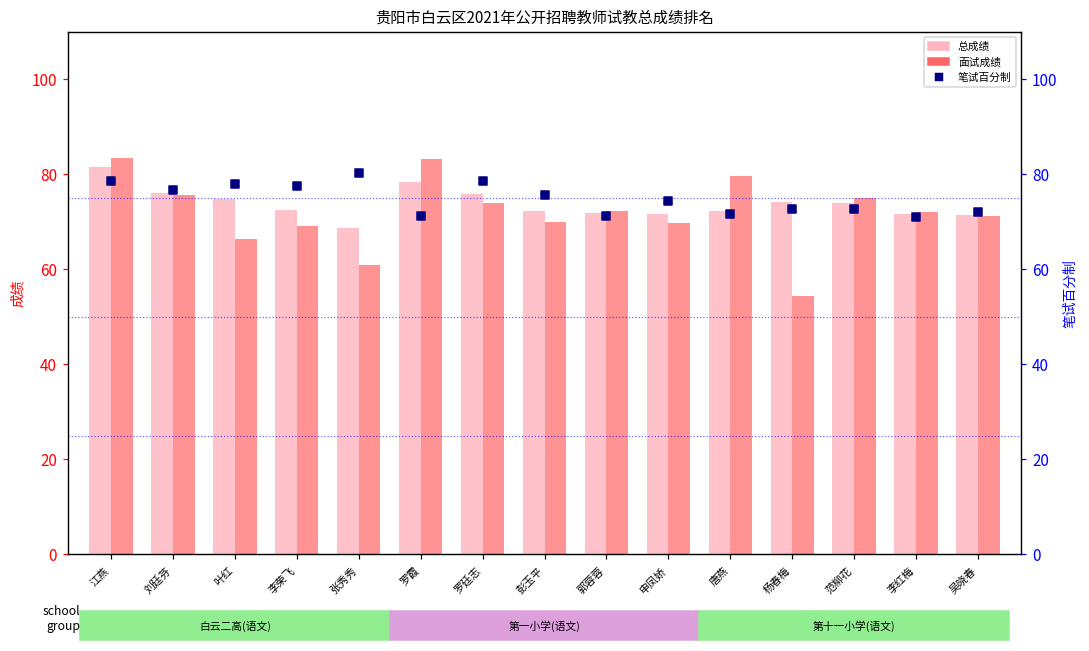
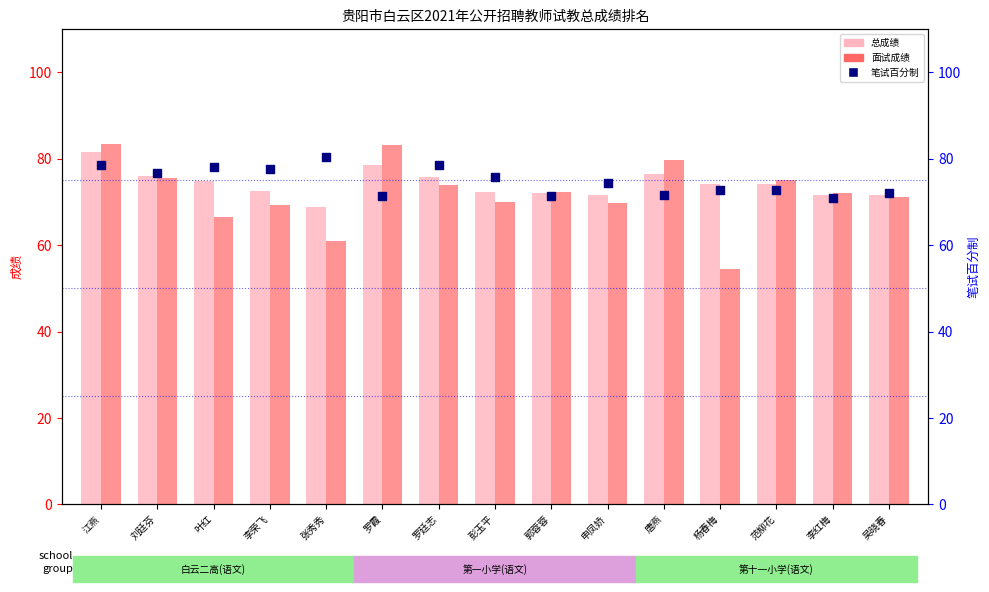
总成绩, 唐燕: 72 -> 76
